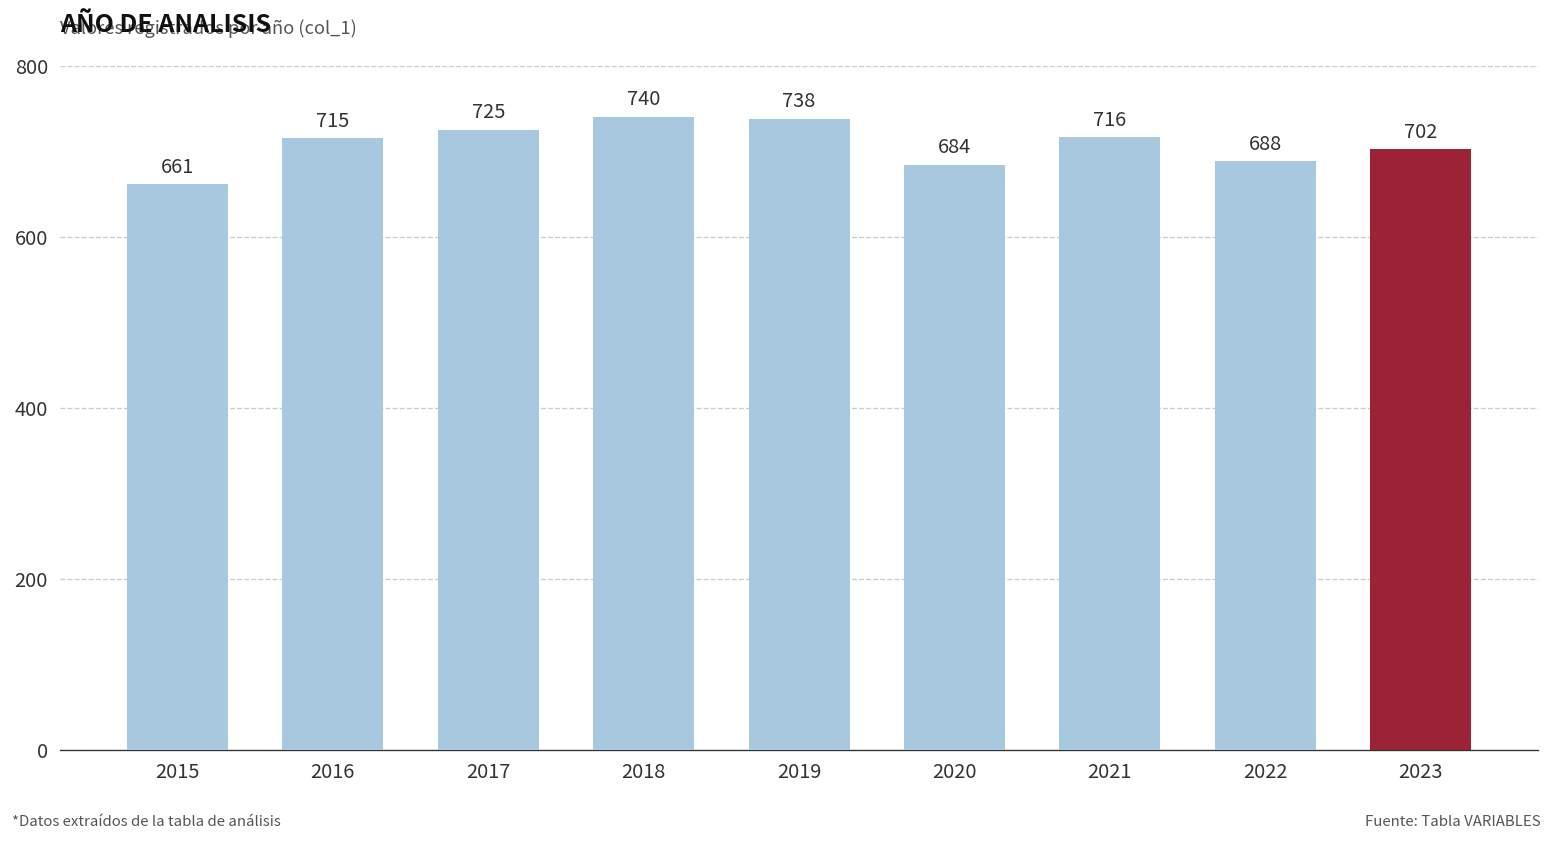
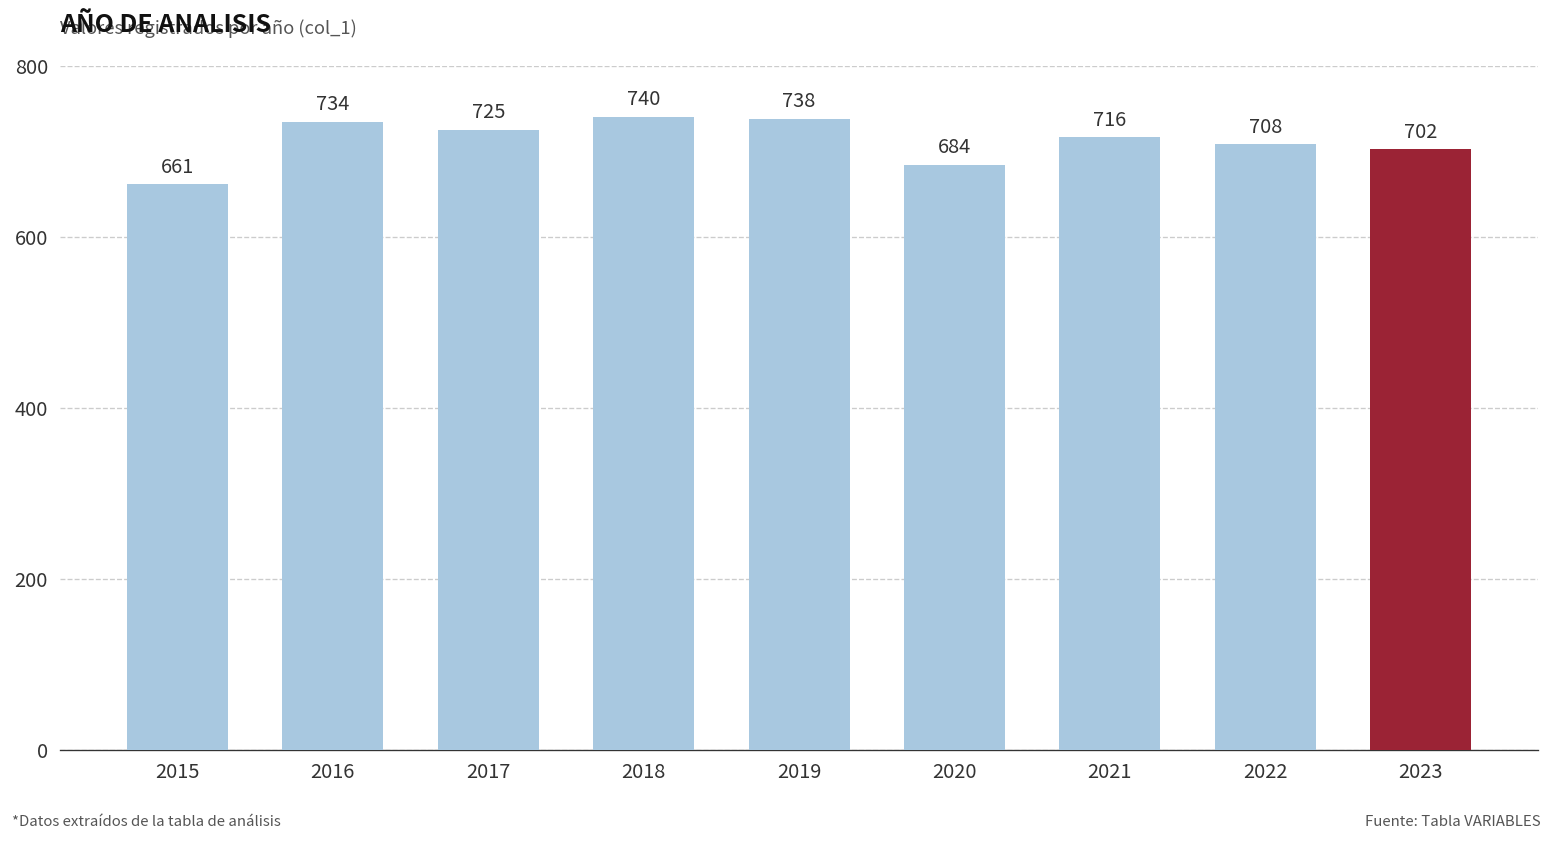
2016: 715 -> 734
2022: 688 -> 708
